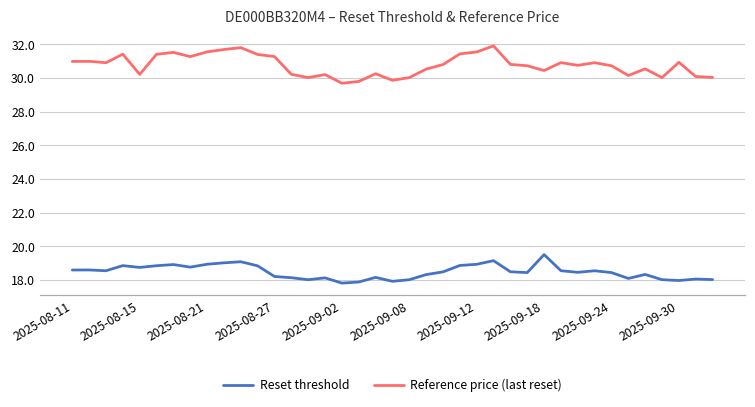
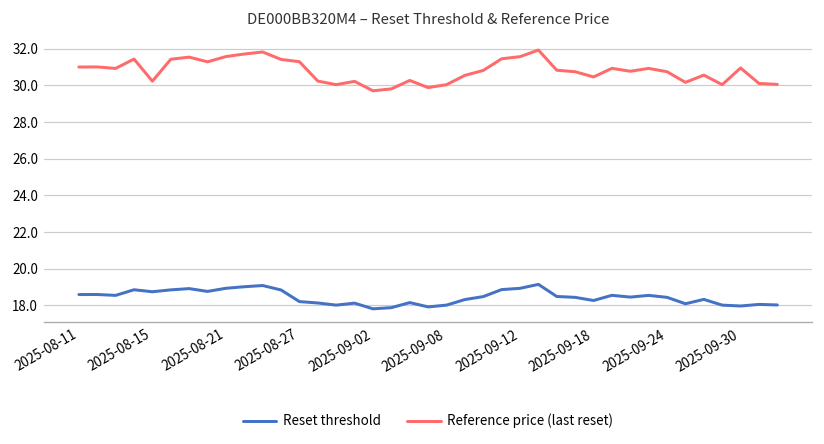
Reset threshold, 2025-09-18: 19.5 -> 18.3
